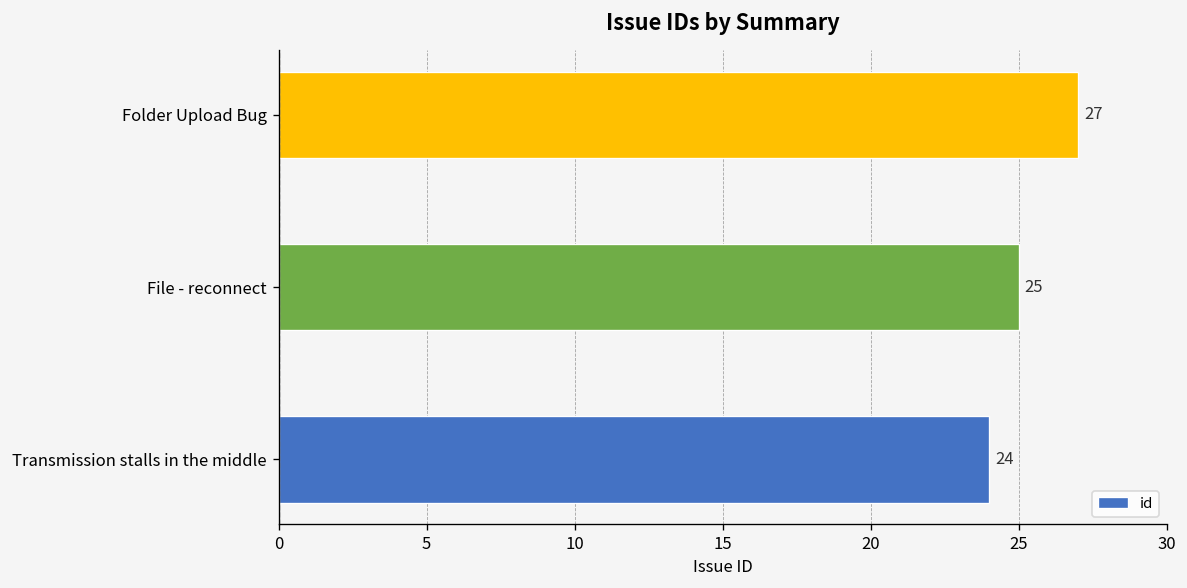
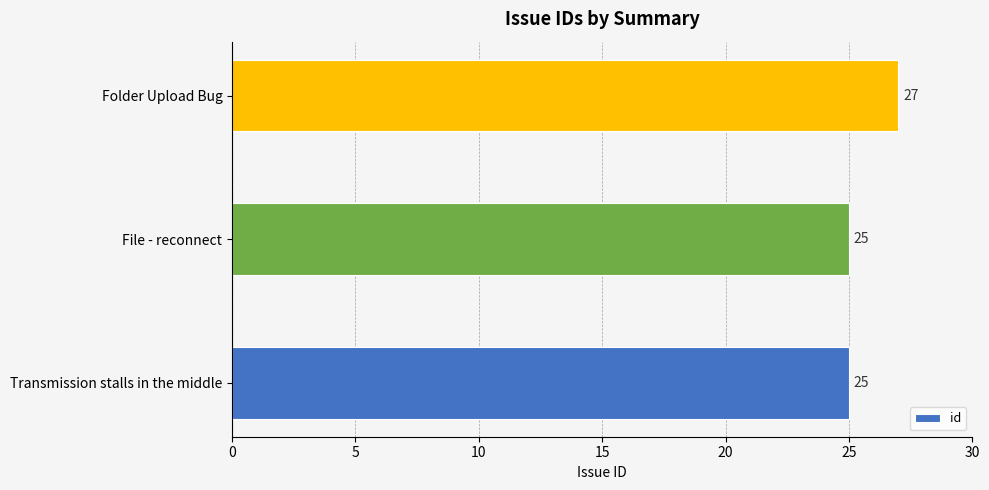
Transmission stalls in the middle: 24 -> 25
